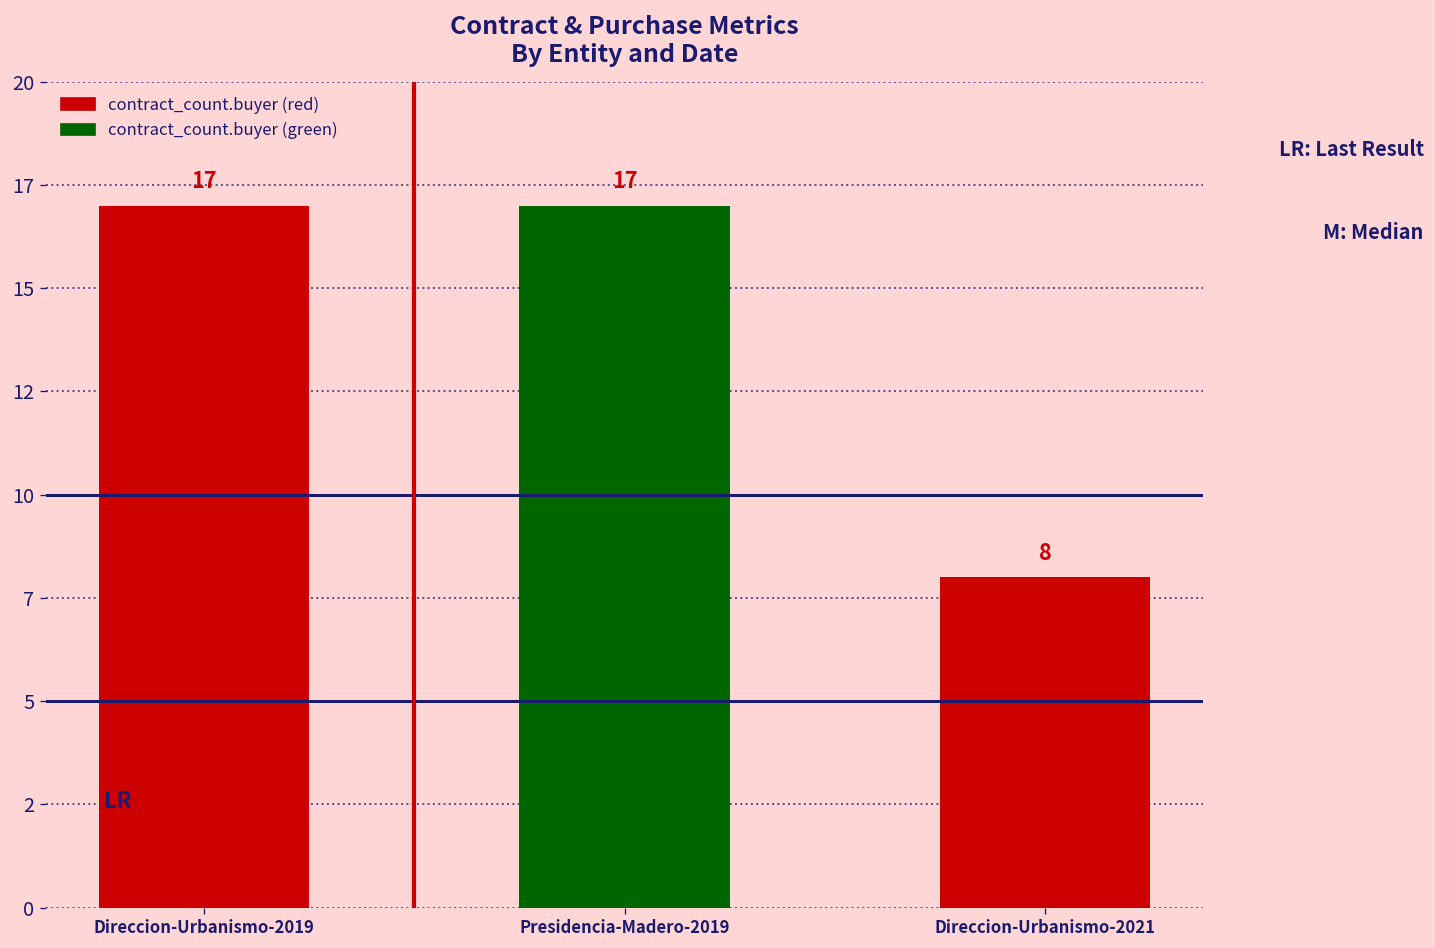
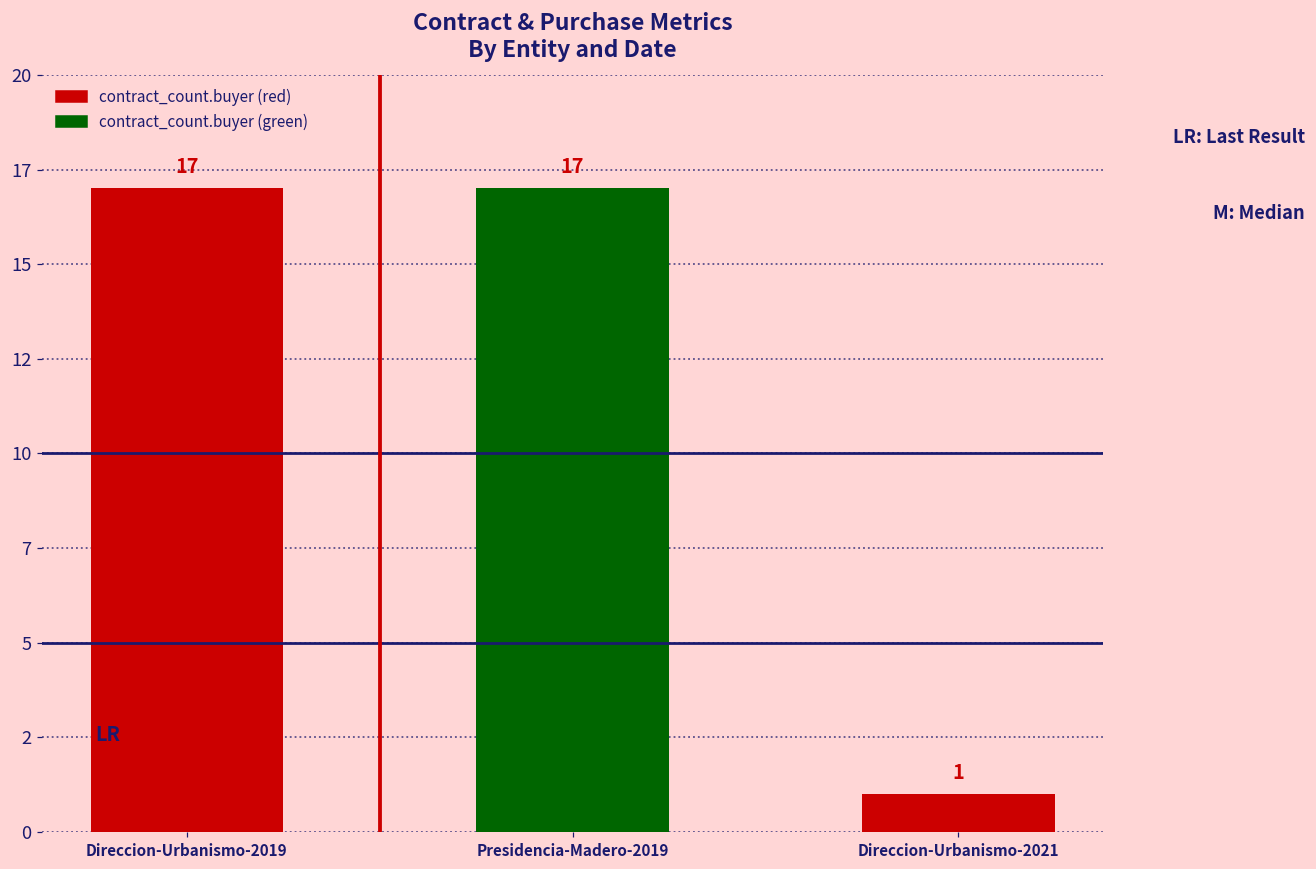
Direccion-Urbanismo-2021: 8 -> 1
